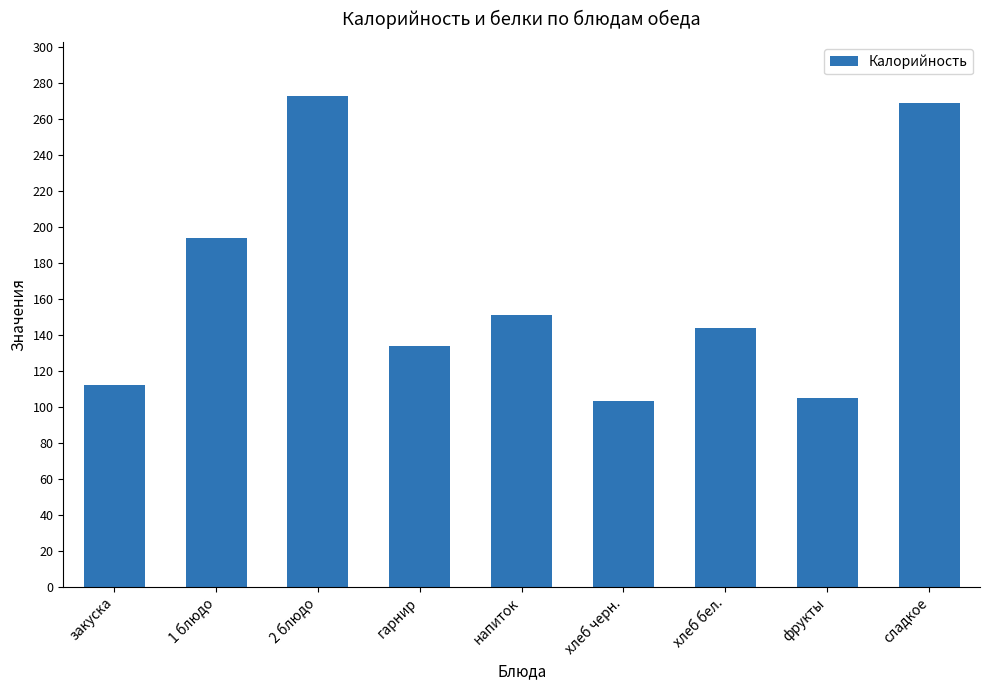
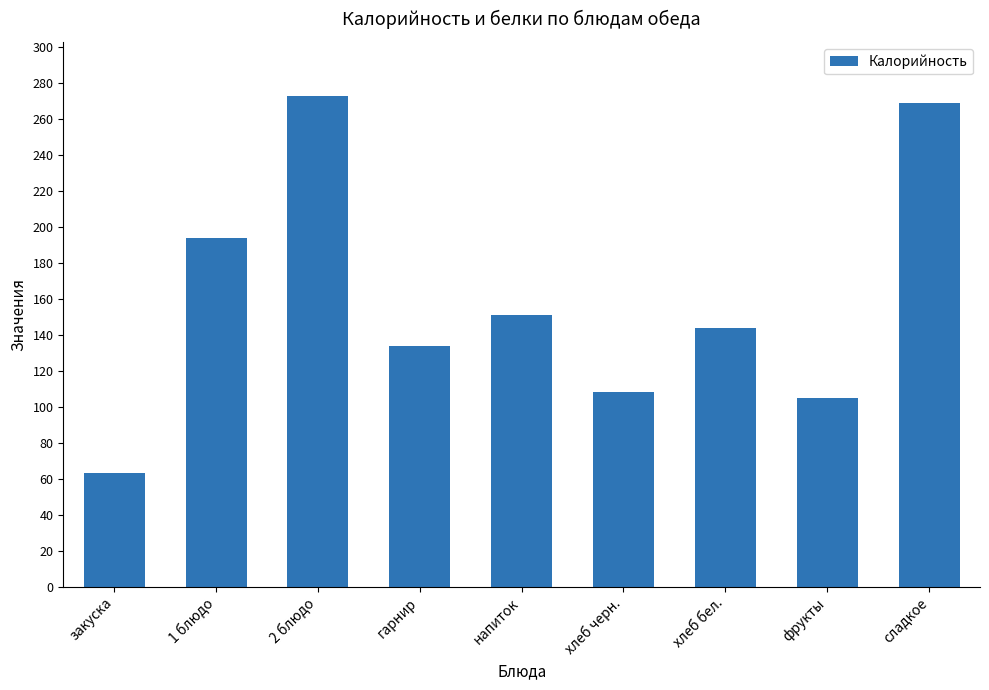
закуска: 112 -> 63
хлеб черн.: 103 -> 108
